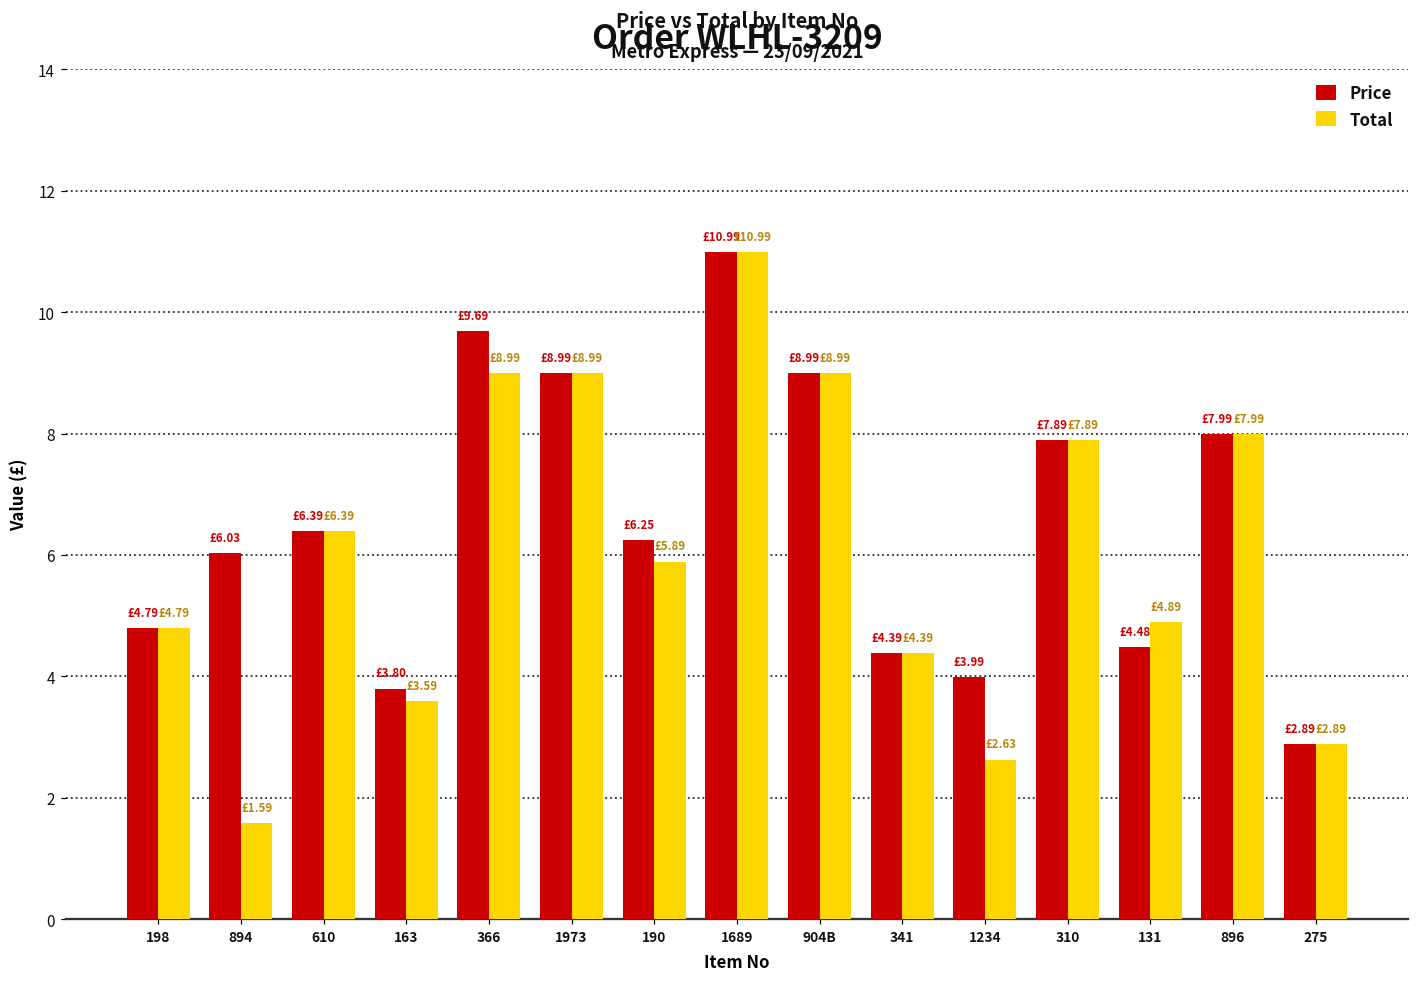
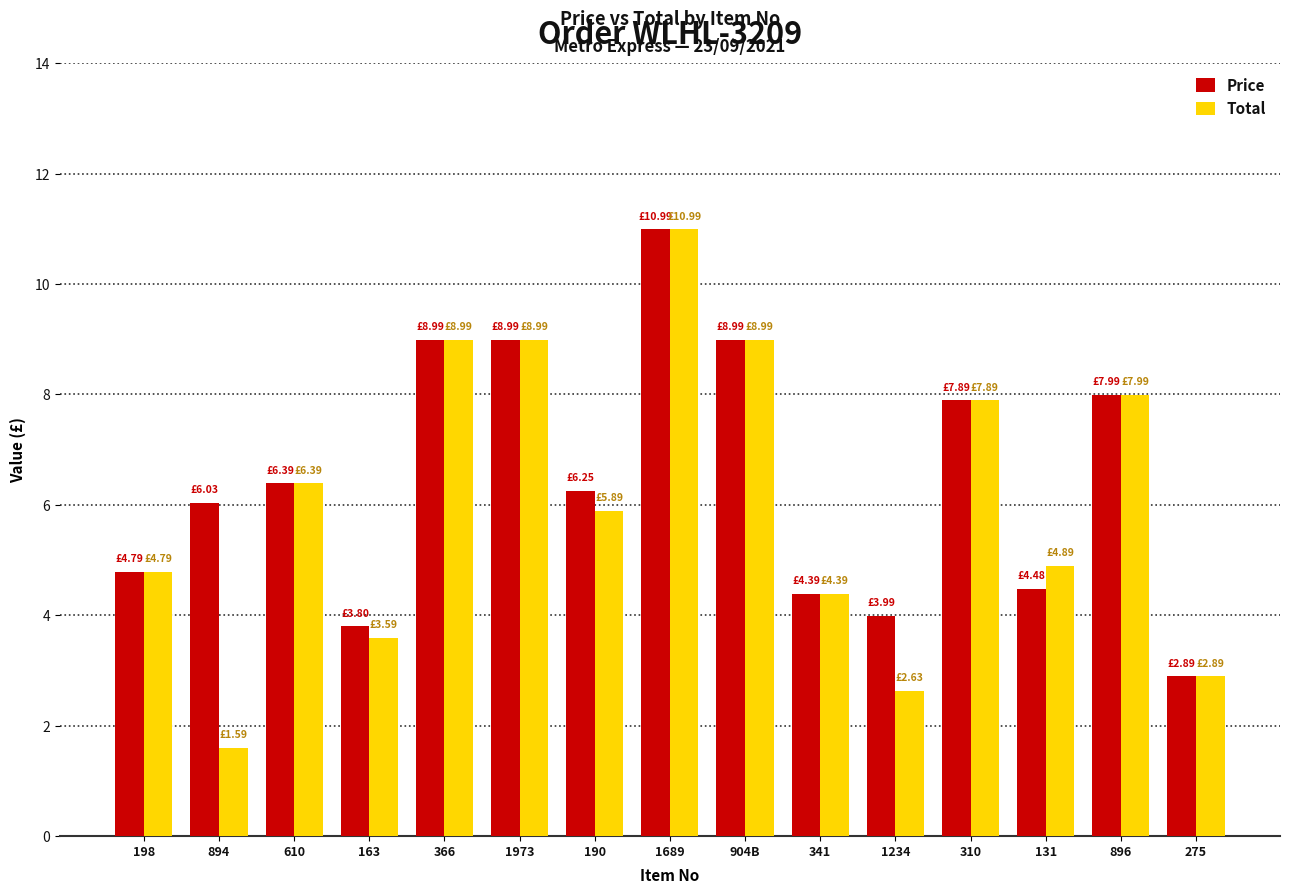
Price, 366: £9.69 -> £8.99
